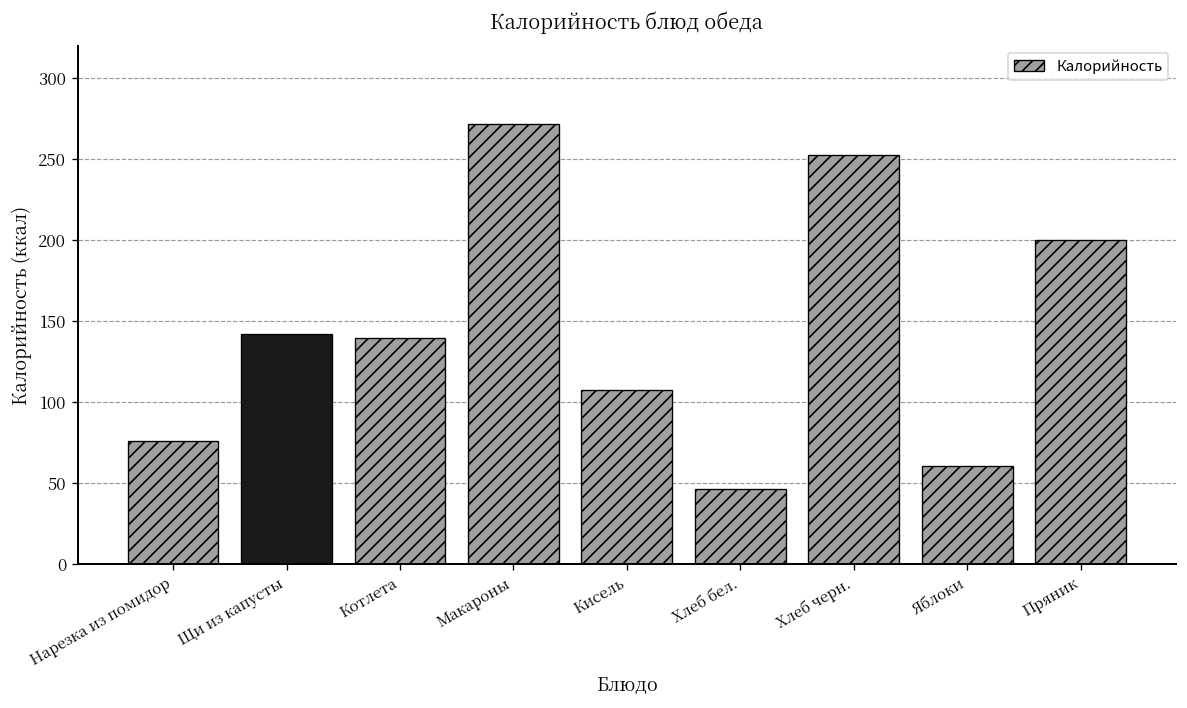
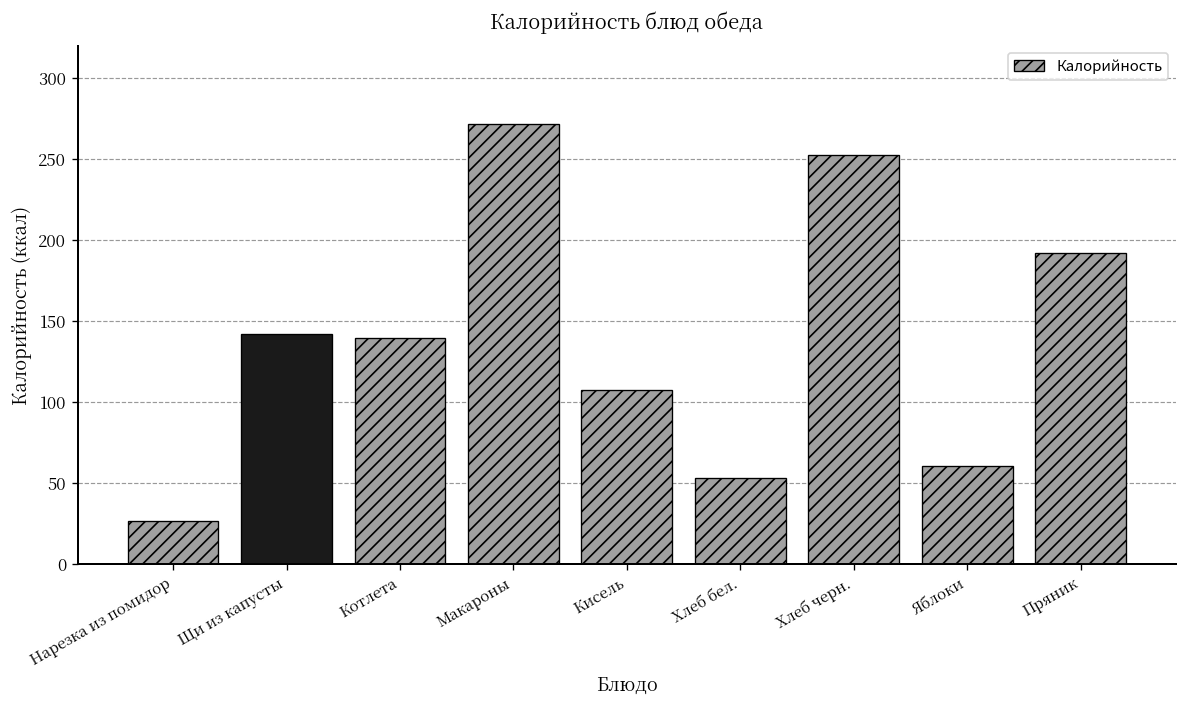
Нарезка из помидор: 76 -> 27
Хлеб бел.: 47 -> 53
Пряник: 200 -> 192
